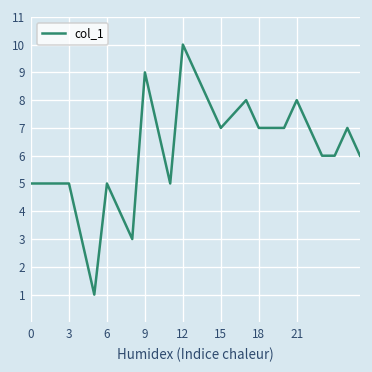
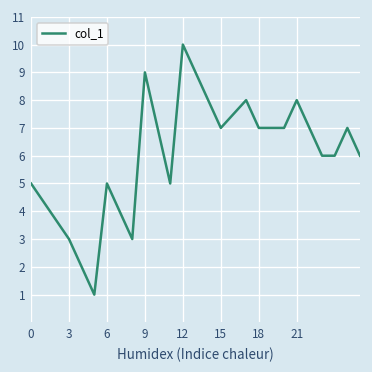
3: 5 -> 3
